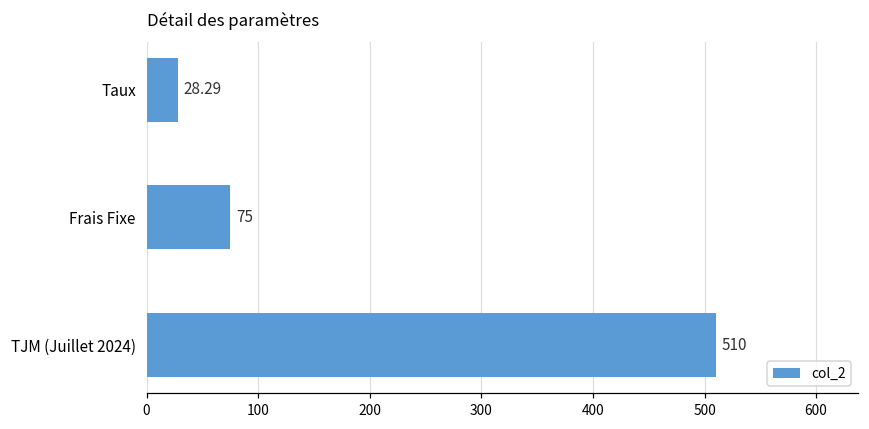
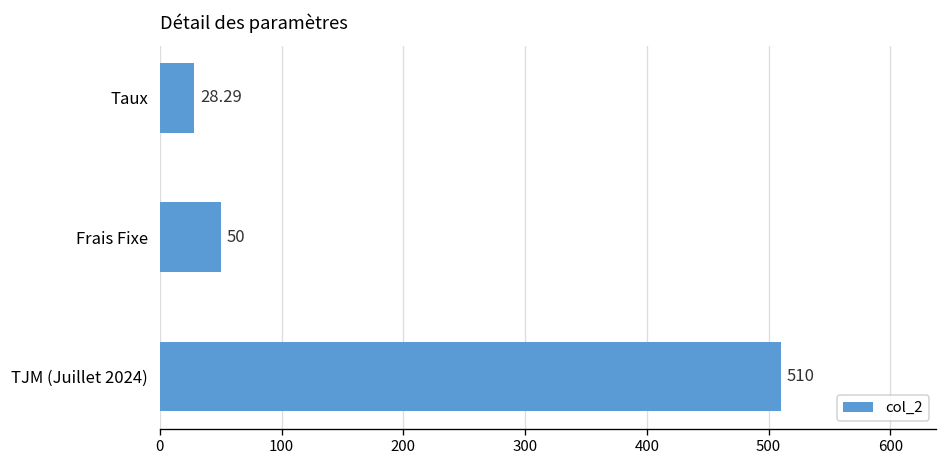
Frais Fixe: 75 -> 50
